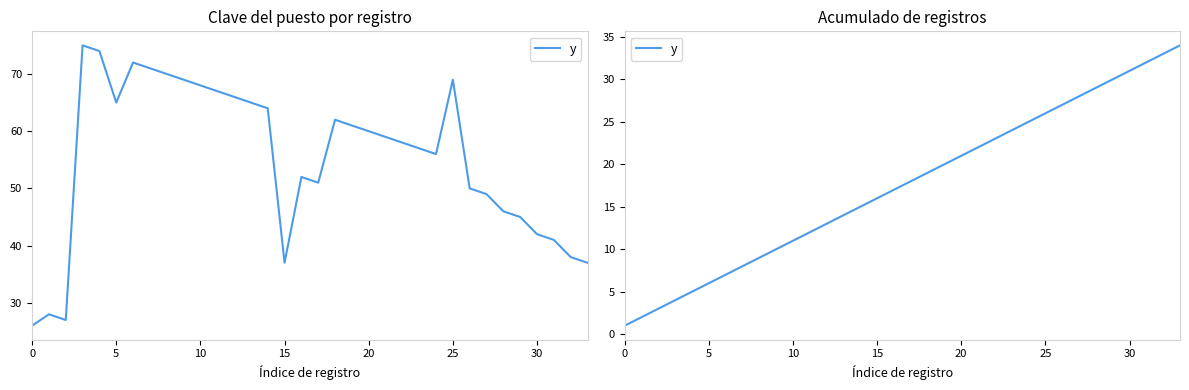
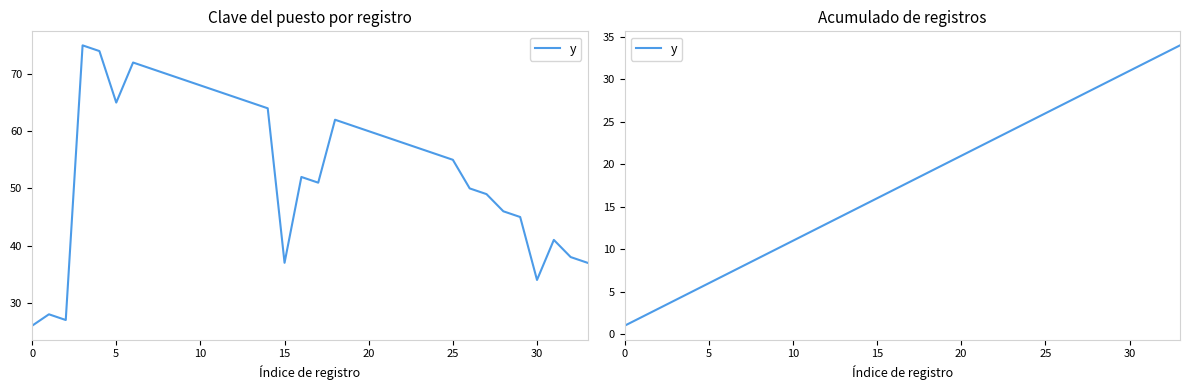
Clave del puesto por registro, 25: 69 -> 55
Clave del puesto por registro, 30: 42 -> 34
